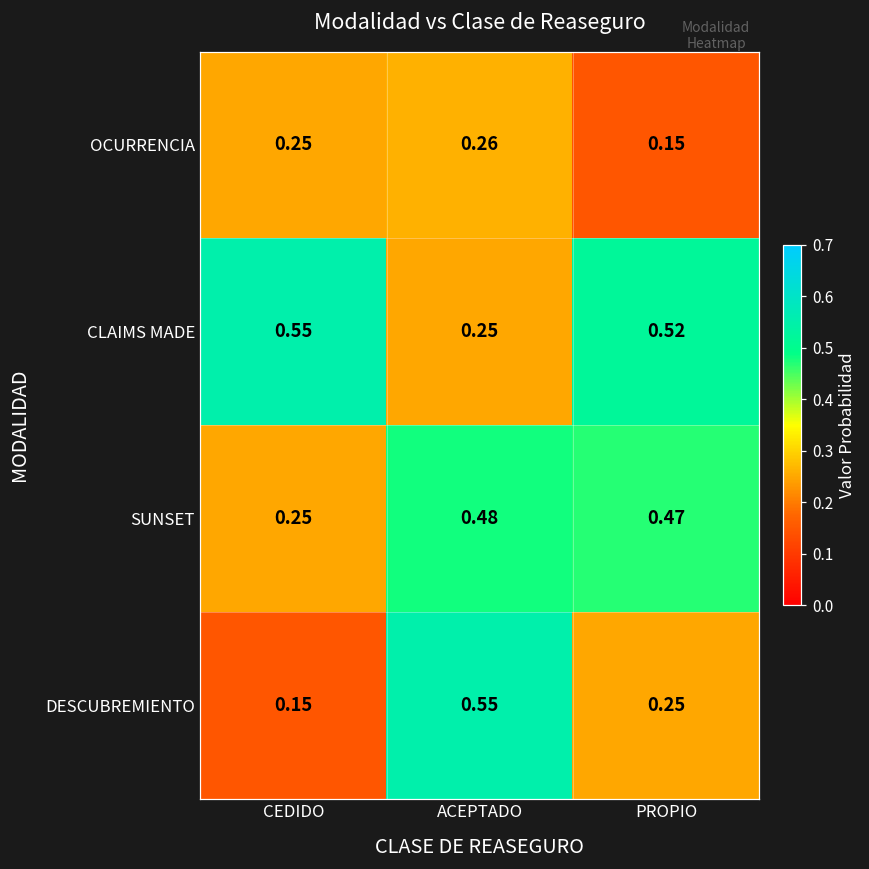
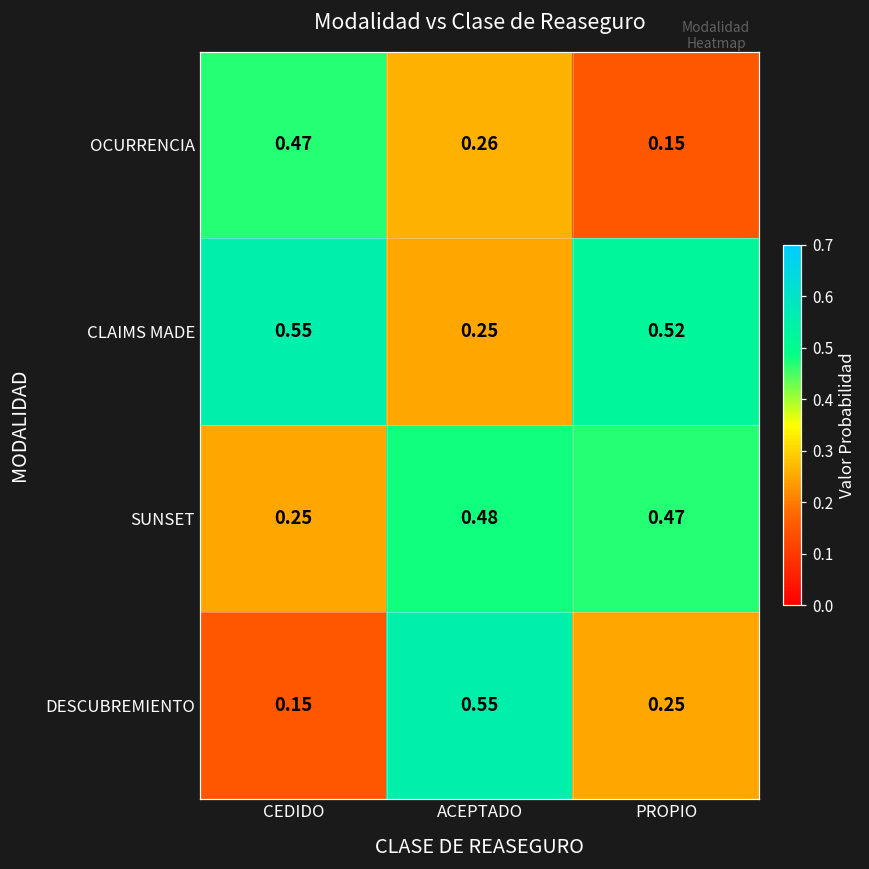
OCURRENCIA, CEDIDO: 0.25 -> 0.47
